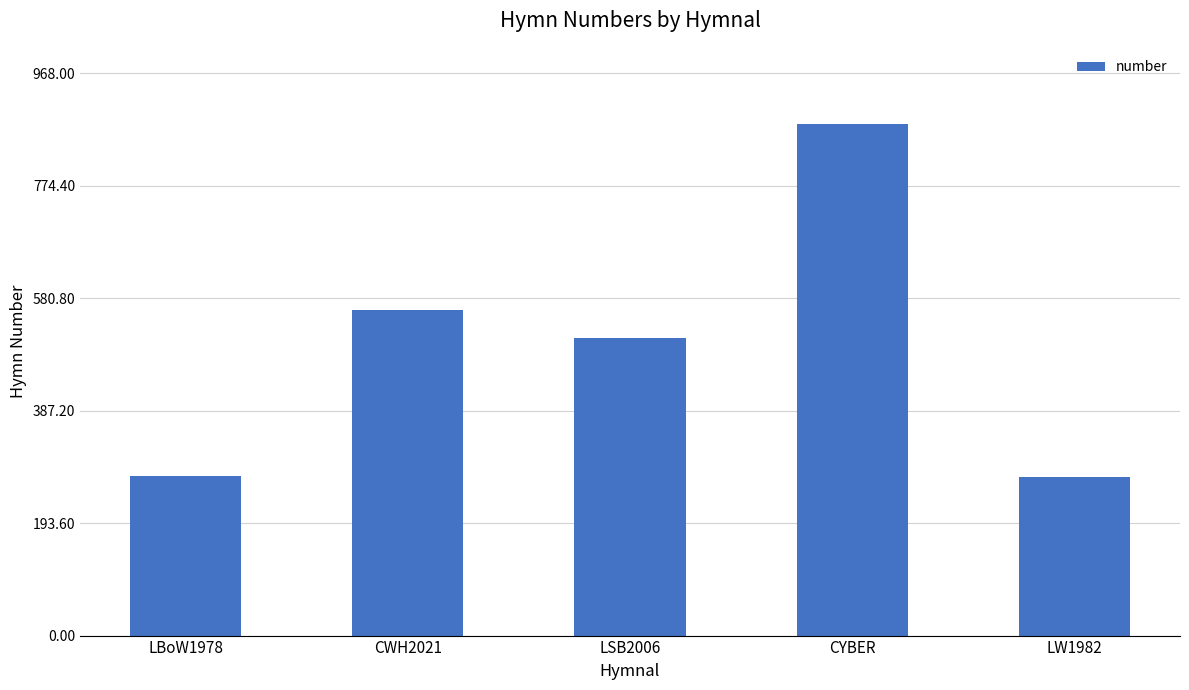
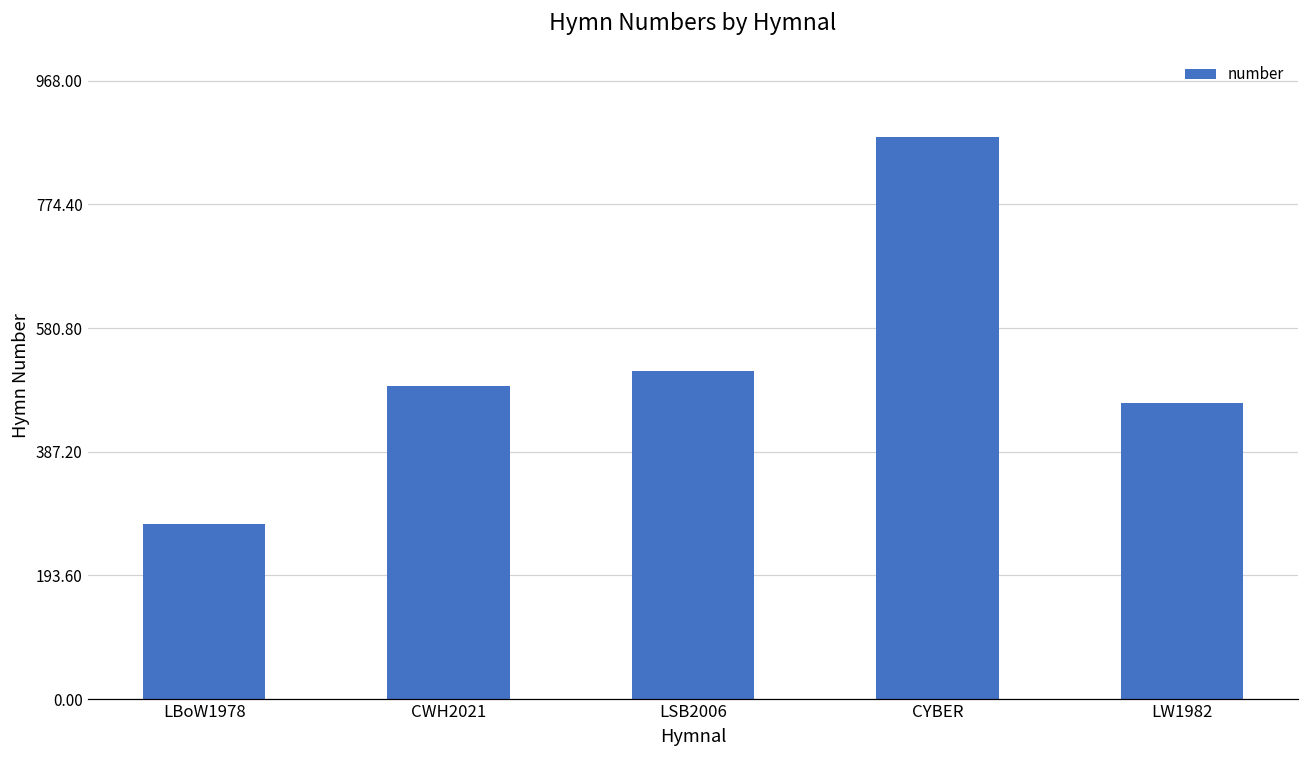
CWH2021: 560 -> 490
LW1982: 270 -> 460
